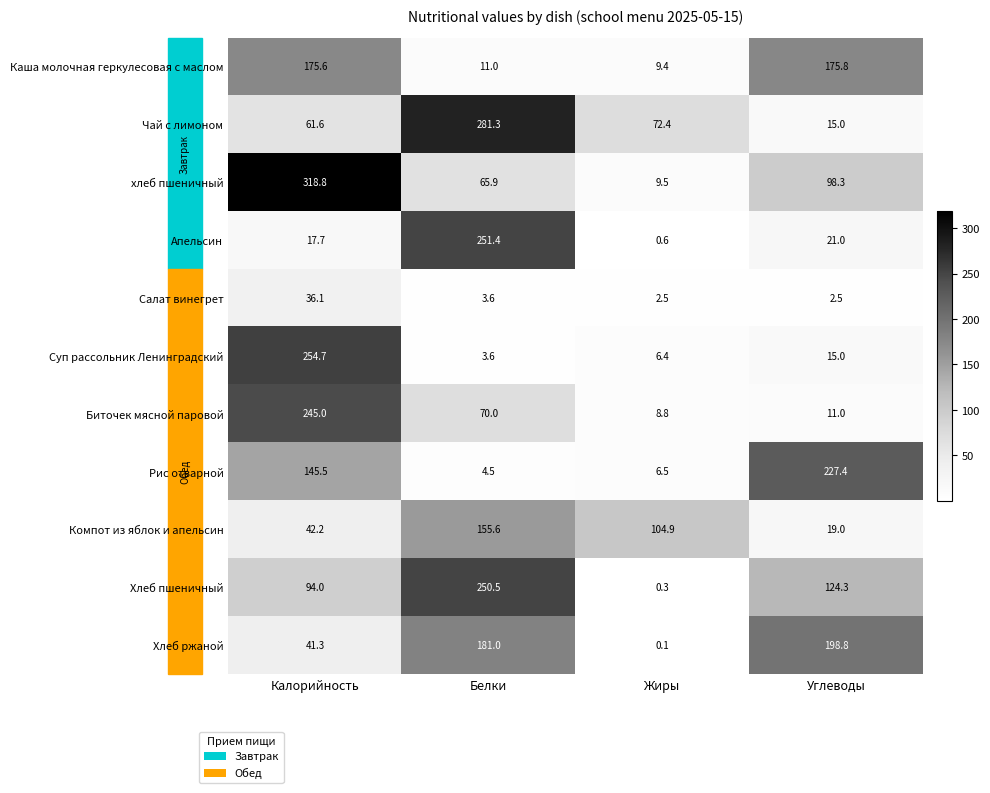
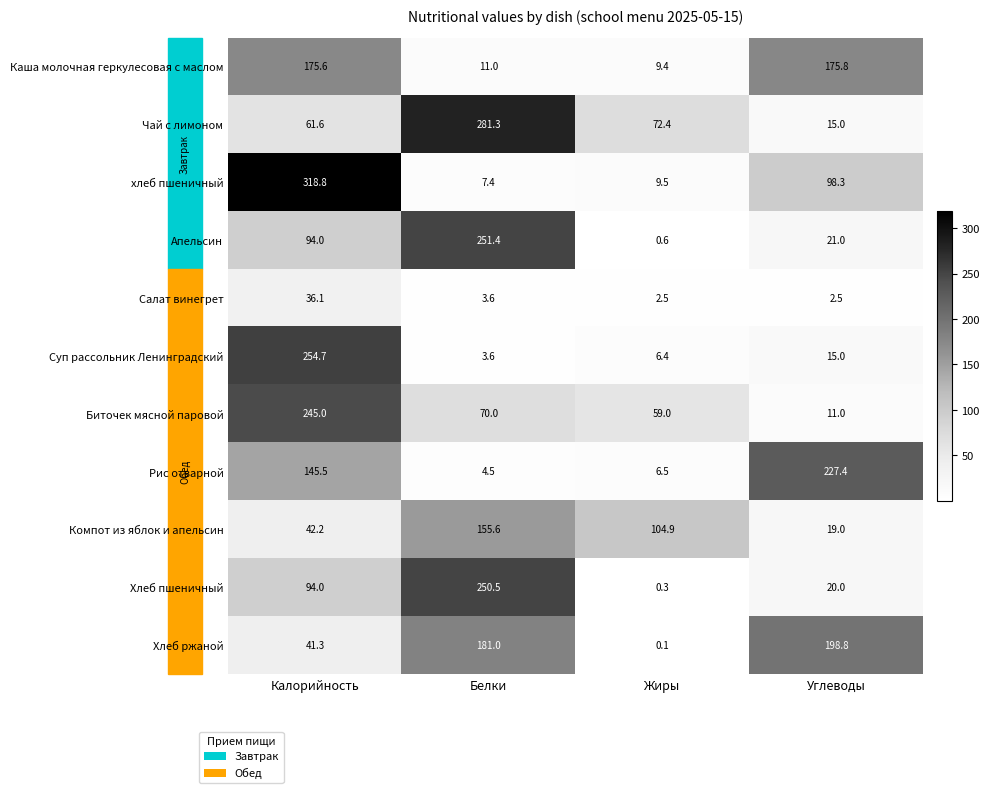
хлеб пшеничный, Белки: 65.9 -> 7.4
Апельсин, Калорийность: 17.7 -> 94.0
Биточек мясной паровой, Жиры: 8.8 -> 59.0
Хлеб пшеничный, Углеводы: 124.3 -> 20.0
